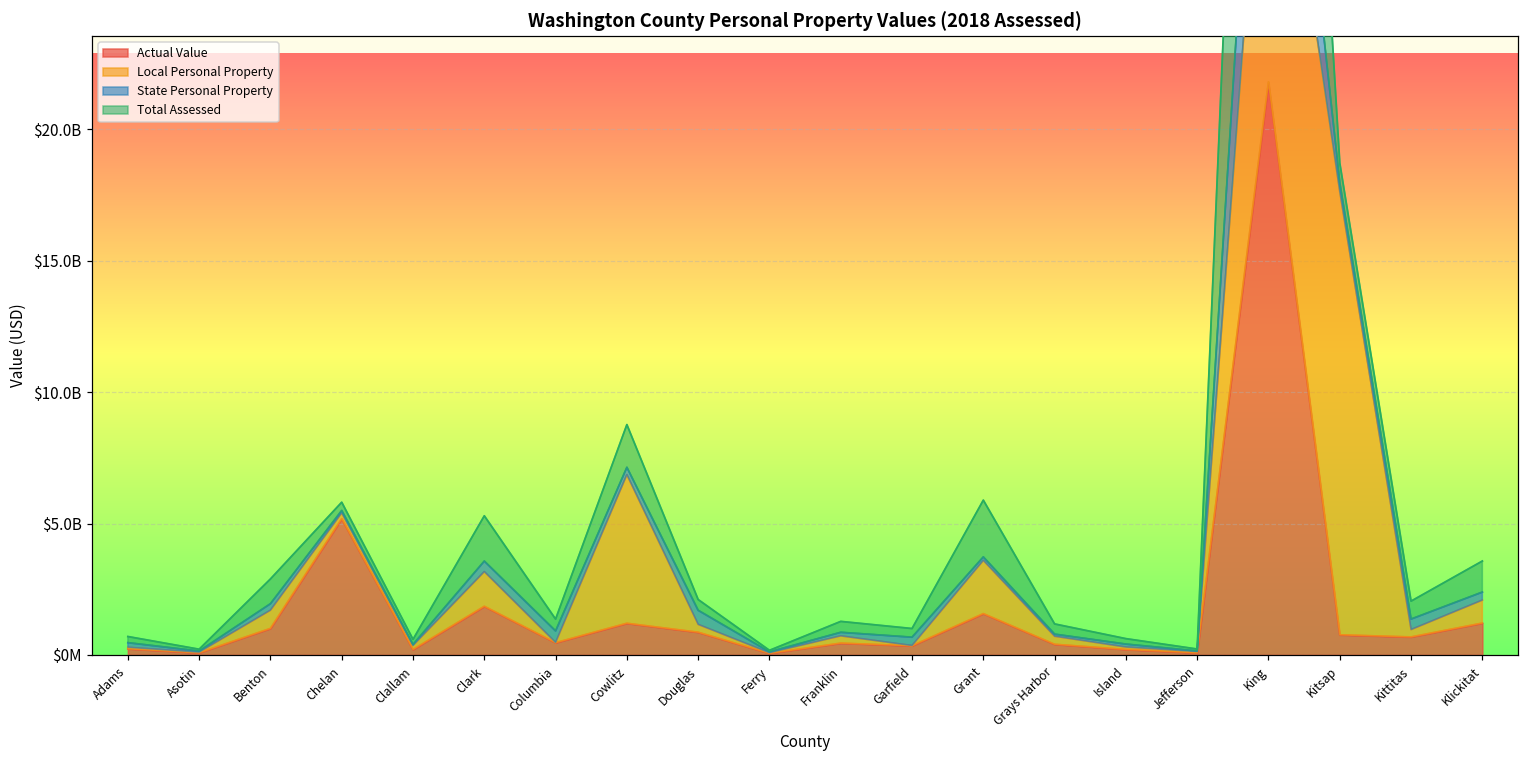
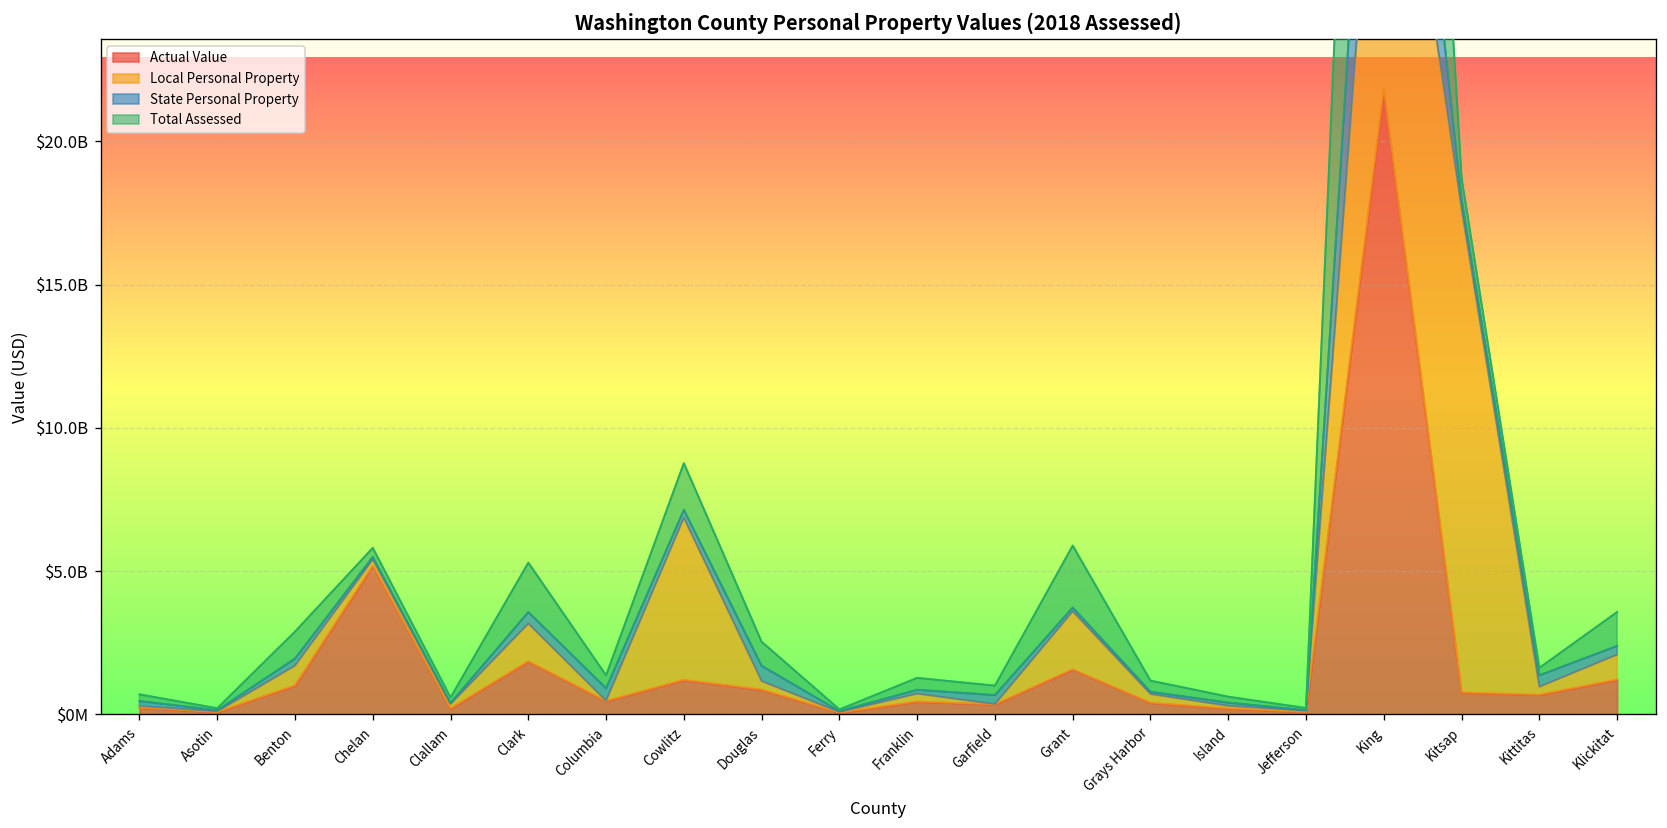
Total Assessed, Douglas: $400000000 -> $800000000
Total Assessed, Kittitas: $700000000 -> $300000000
